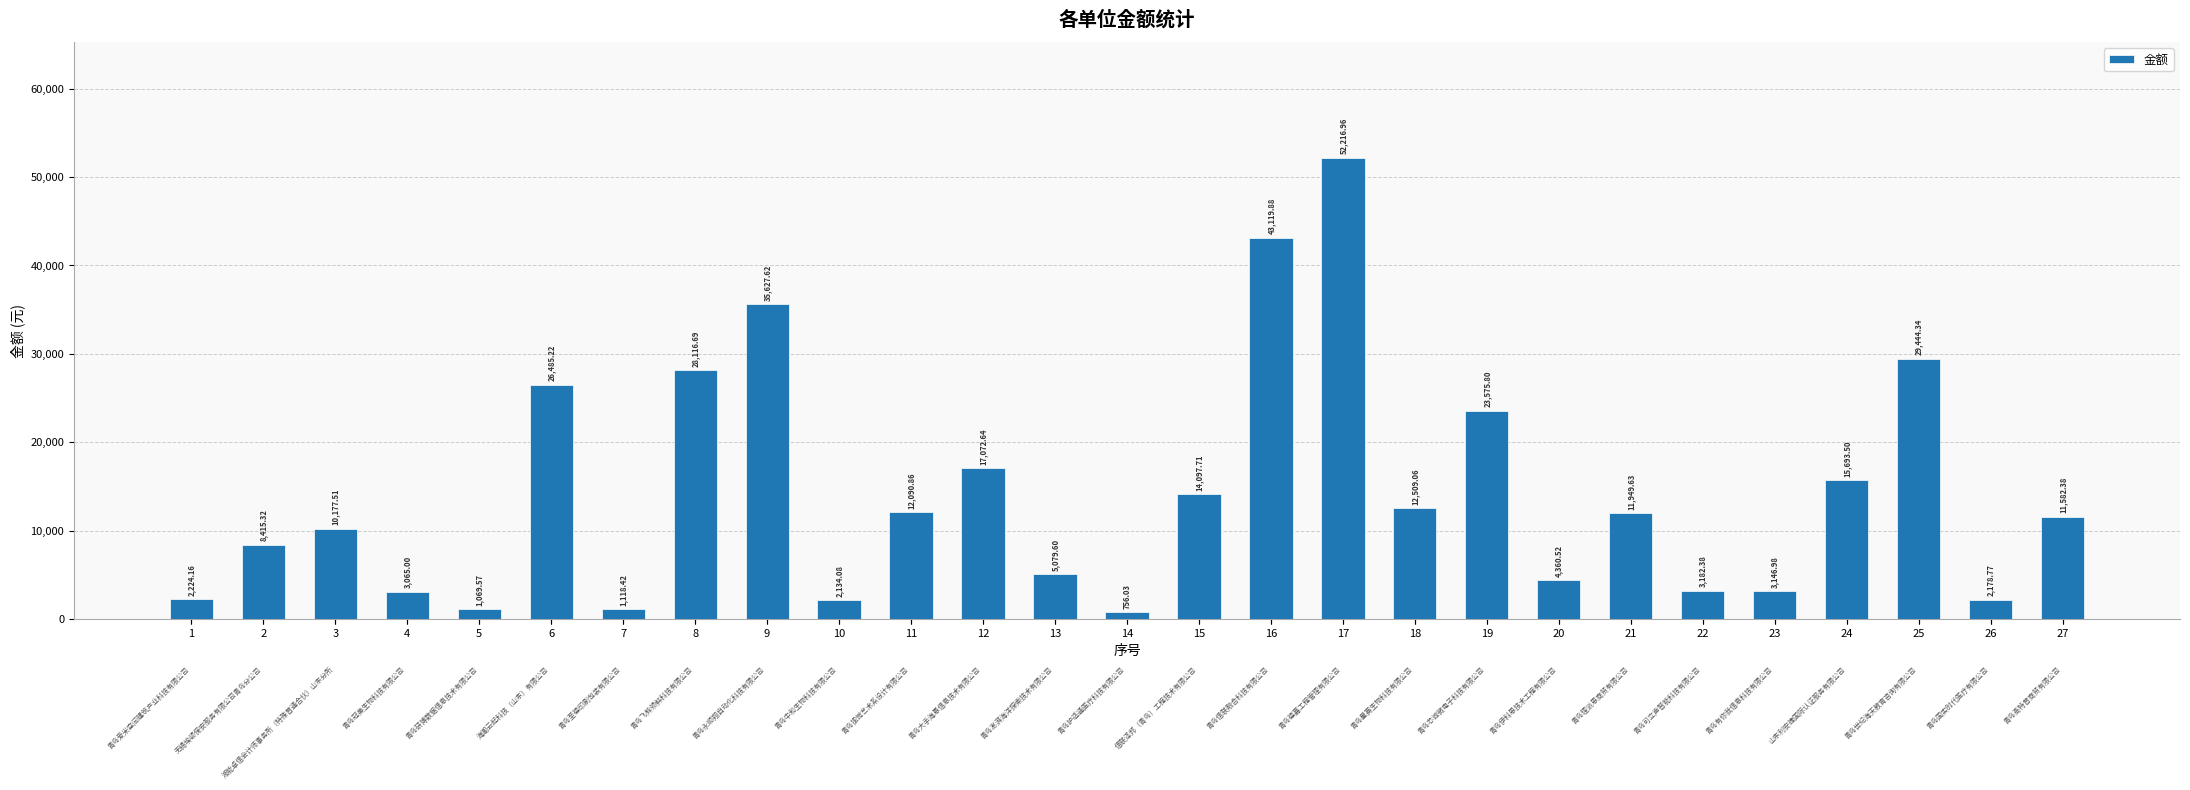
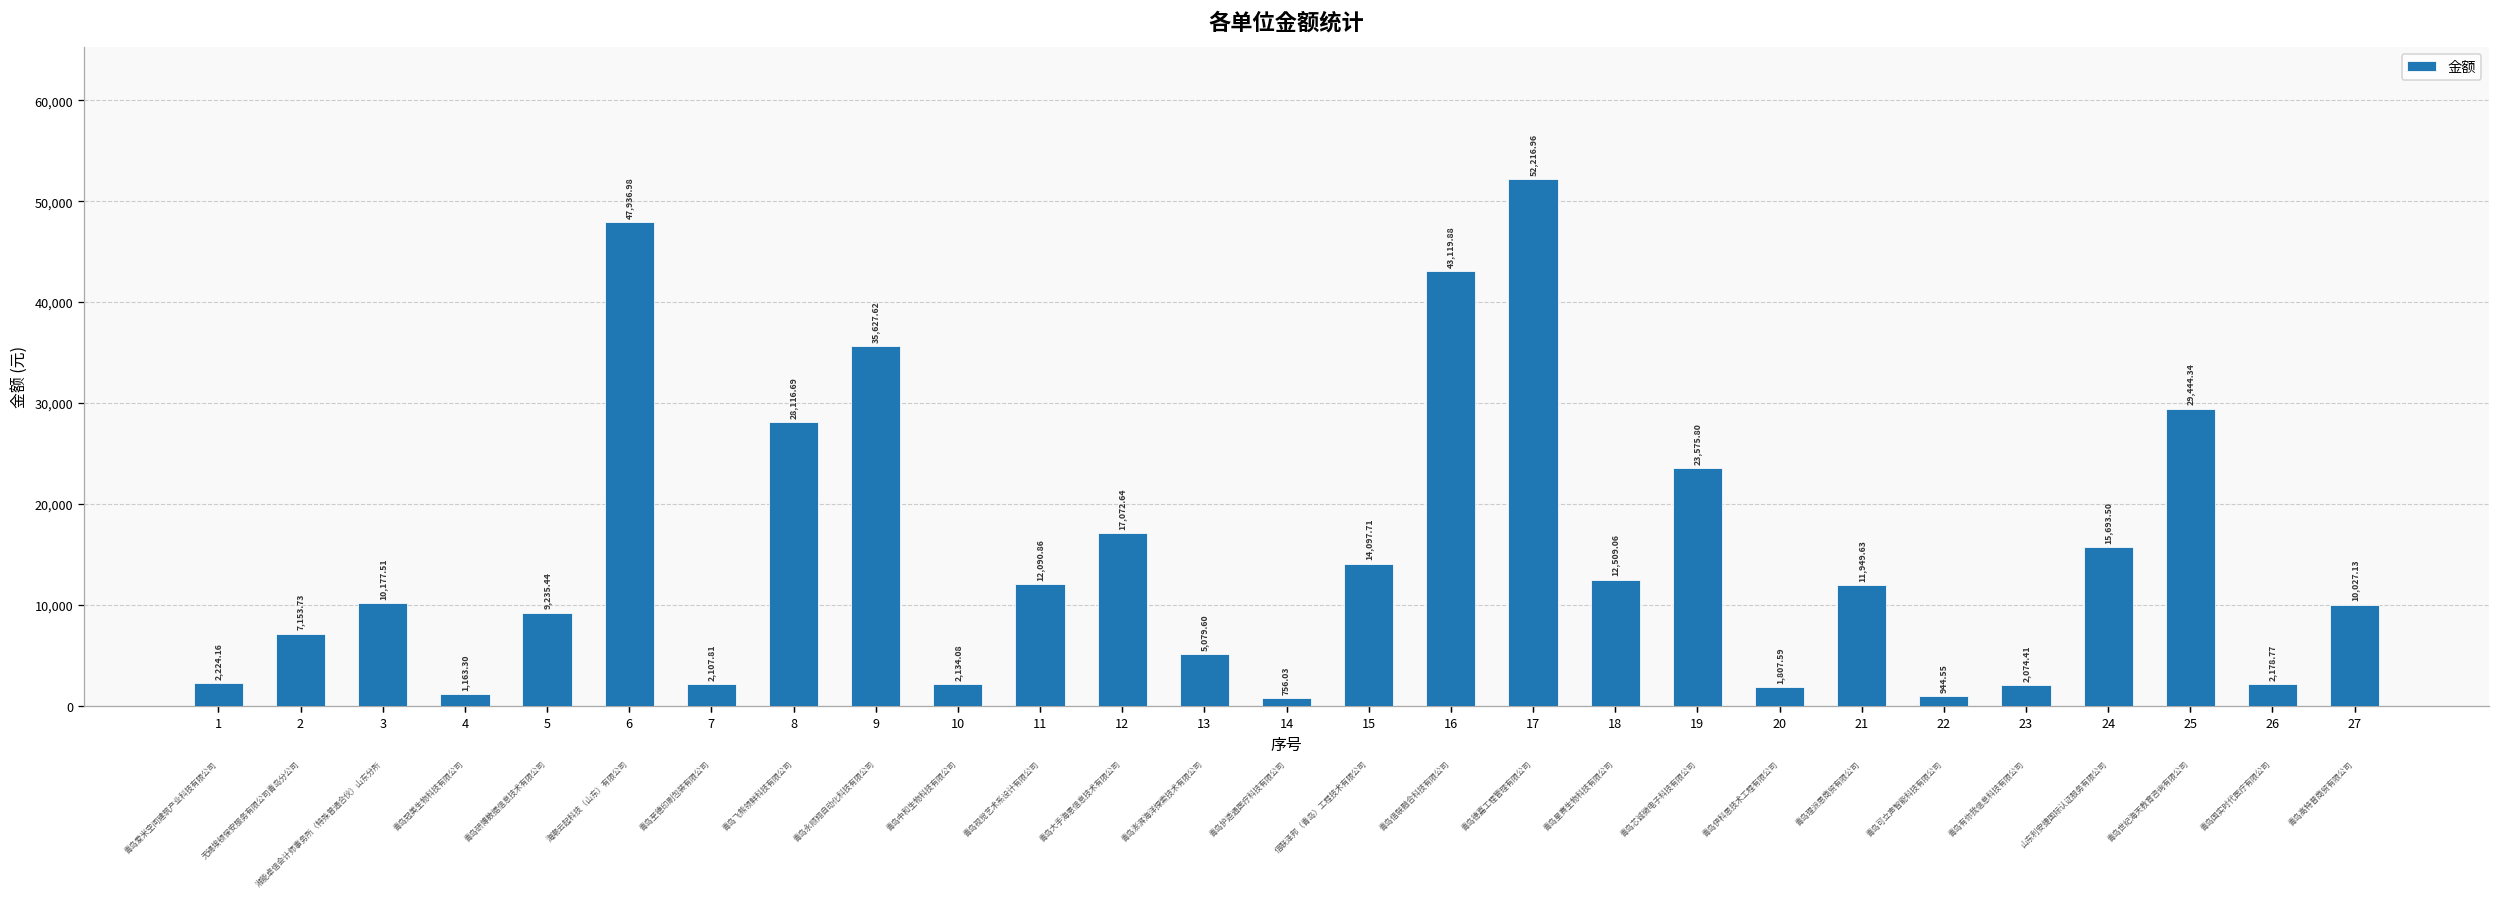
2: 8,415.32 -> 7,153.73
4: 3,065.00 -> 1,163.30
5: 1,069.57 -> 9,235.44
6: 26,485.22 -> 47,936.98
7: 1,118.42 -> 2,107.81
20: 4,360.52 -> 1,807.59
22: 3,182.38 -> 944.55
23: 3,146.98 -> 2,074.41
27: 11,582.38 -> 10,027.13
